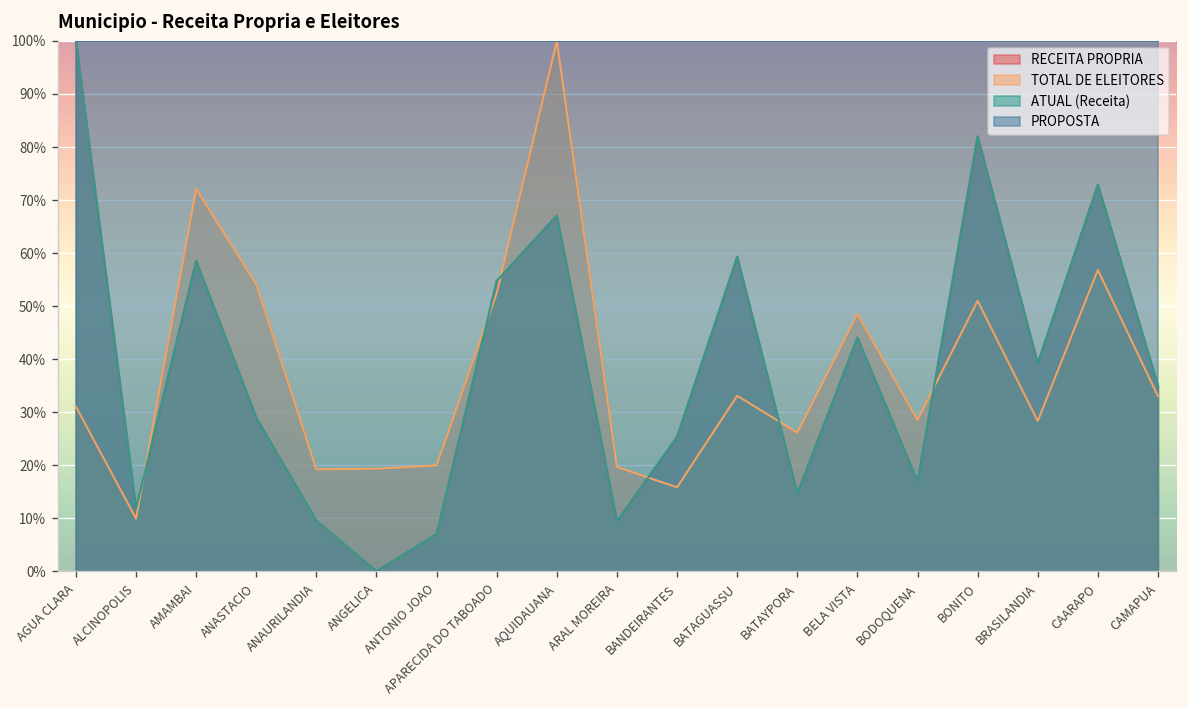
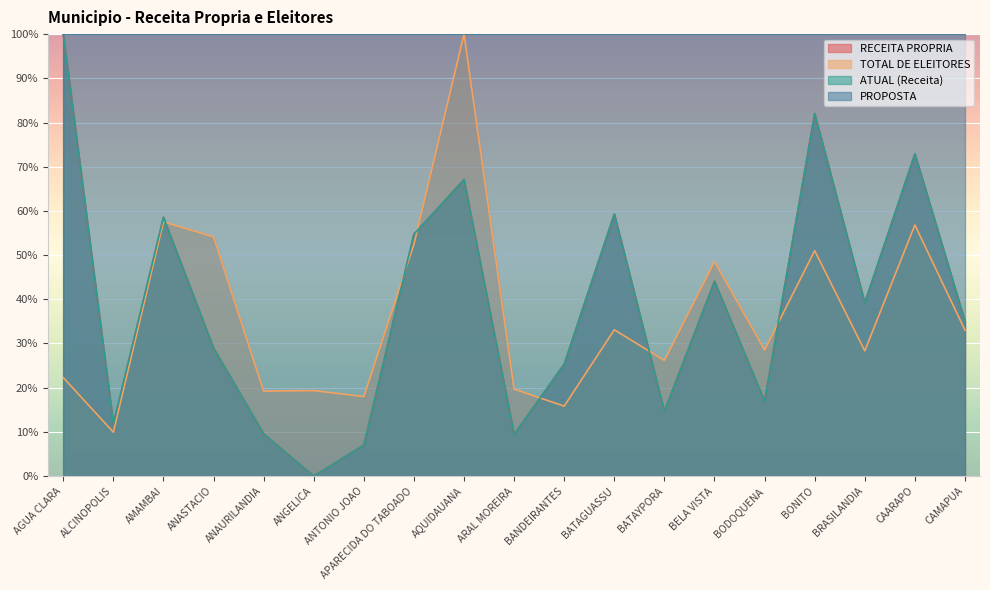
TOTAL DE ELEITORES, AGUA CLARA: 31% -> 22%
TOTAL DE ELEITORES, AMAMBAI: 72% -> 58%
TOTAL DE ELEITORES, ANTONIO JOAO: 20% -> 18%
